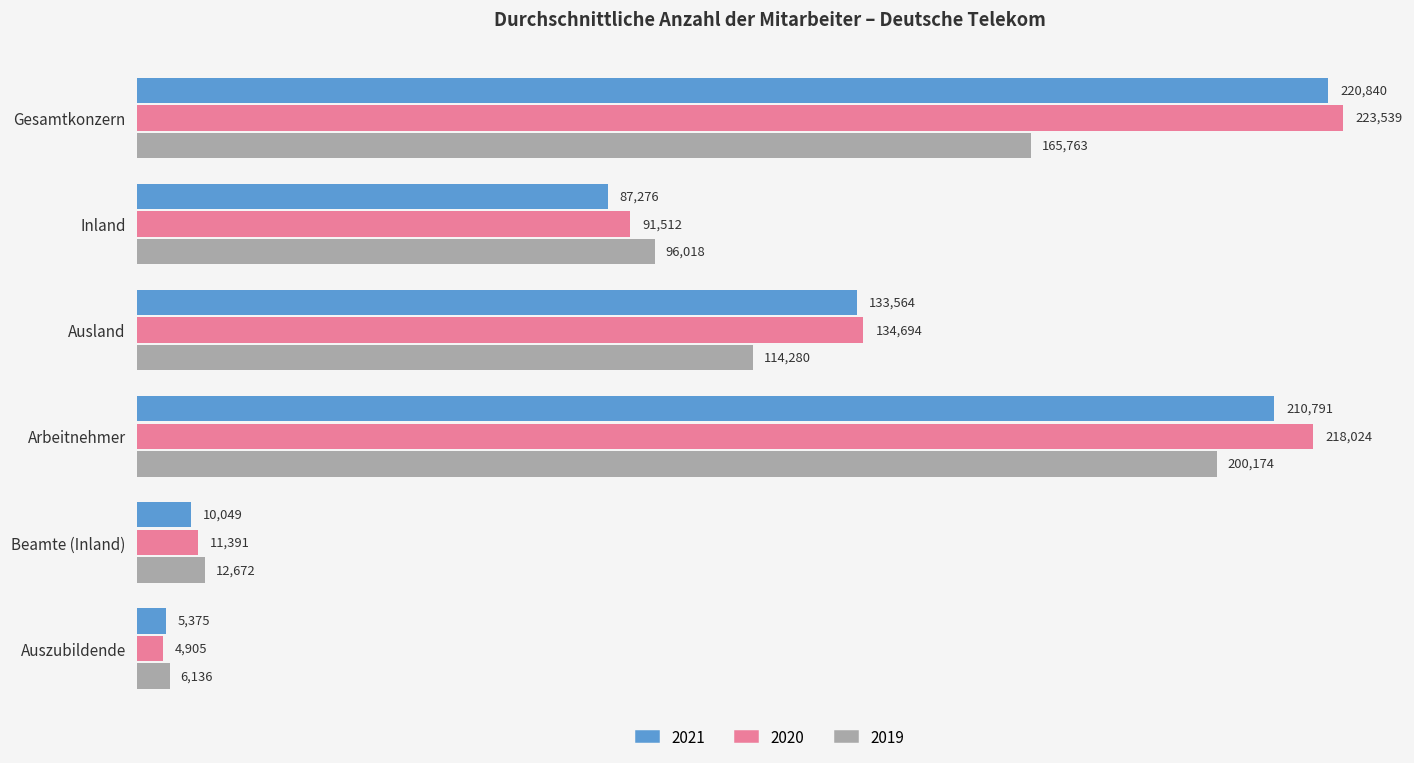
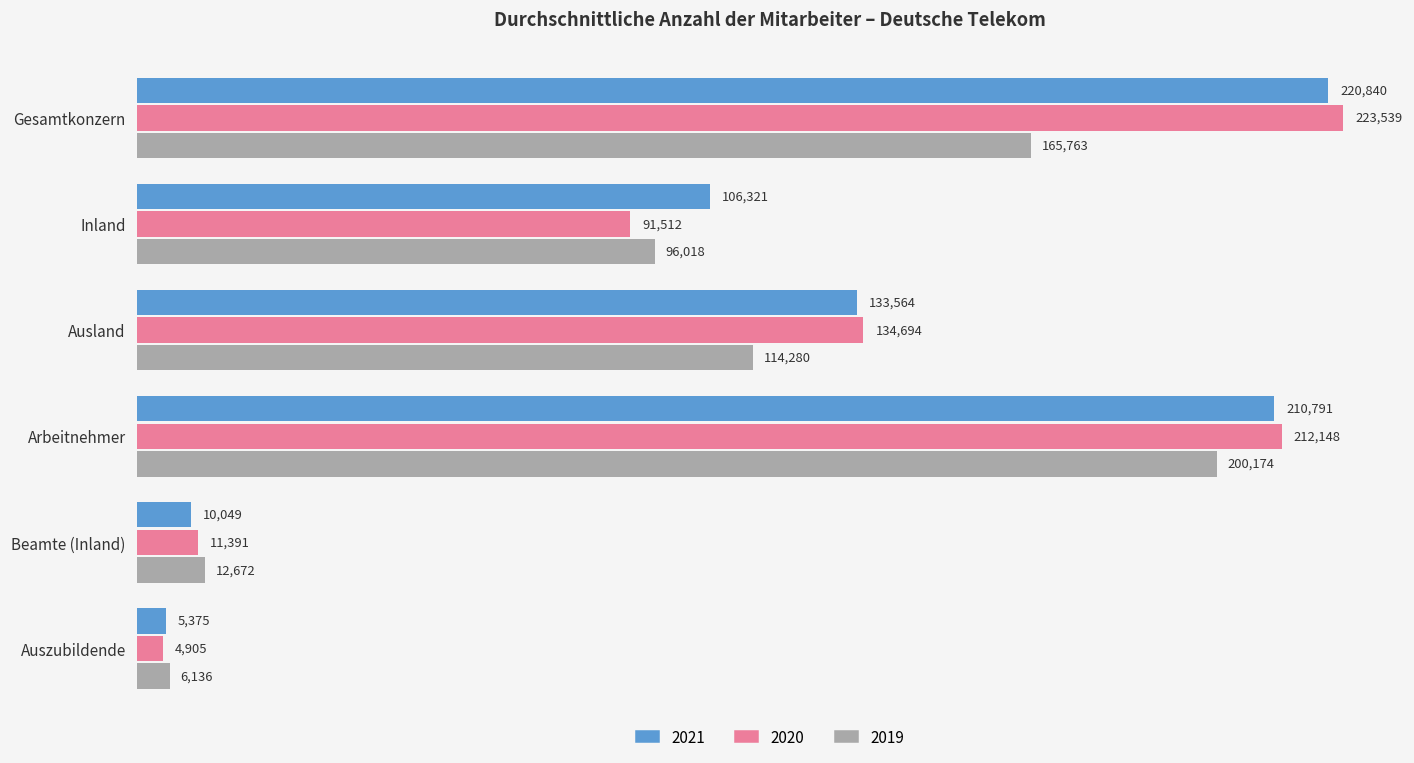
2021, Inland: 87,276 -> 106,321
2020, Arbeitnehmer: 218,024 -> 212,148
